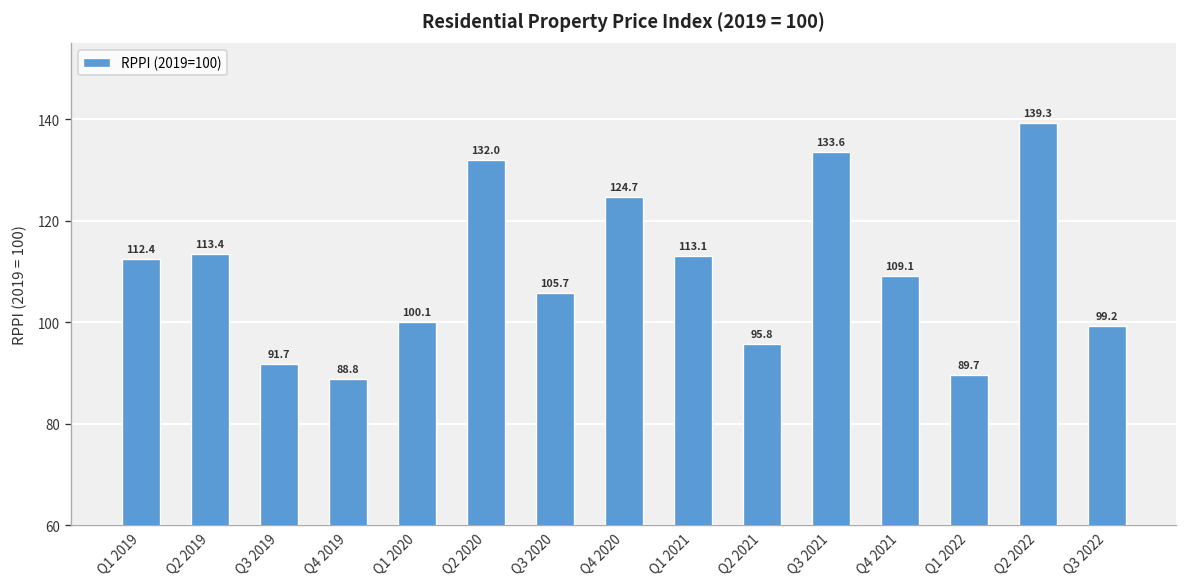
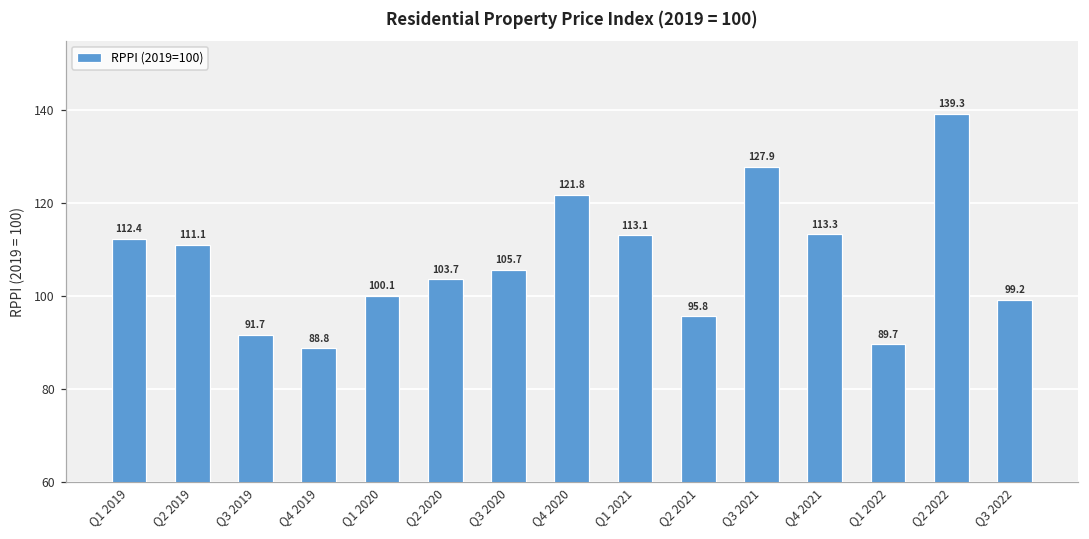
Q2 2019: 113.4 -> 111.1
Q2 2020: 132.0 -> 103.7
Q4 2020: 124.7 -> 121.8
Q3 2021: 133.6 -> 127.9
Q4 2021: 109.1 -> 113.3
